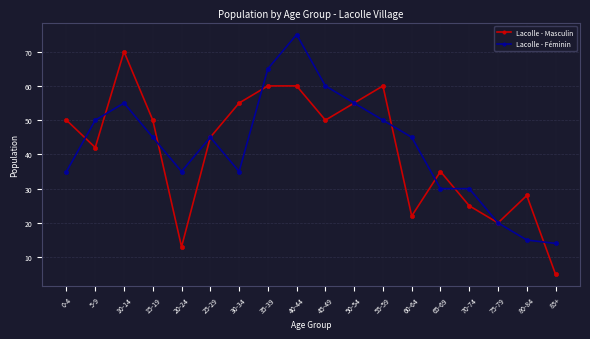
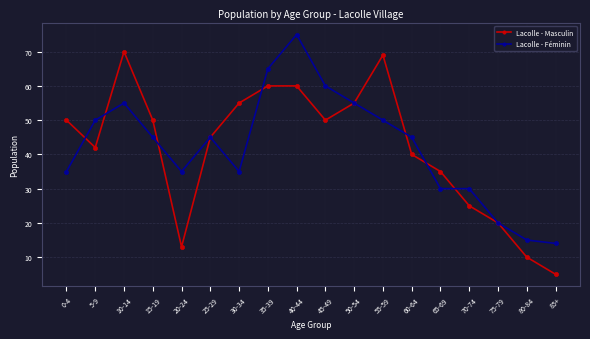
Lacolle - Masculin, 55-59: 60 -> 69
Lacolle - Masculin, 60-64: 22 -> 40
Lacolle - Masculin, 80-84: 28 -> 10
